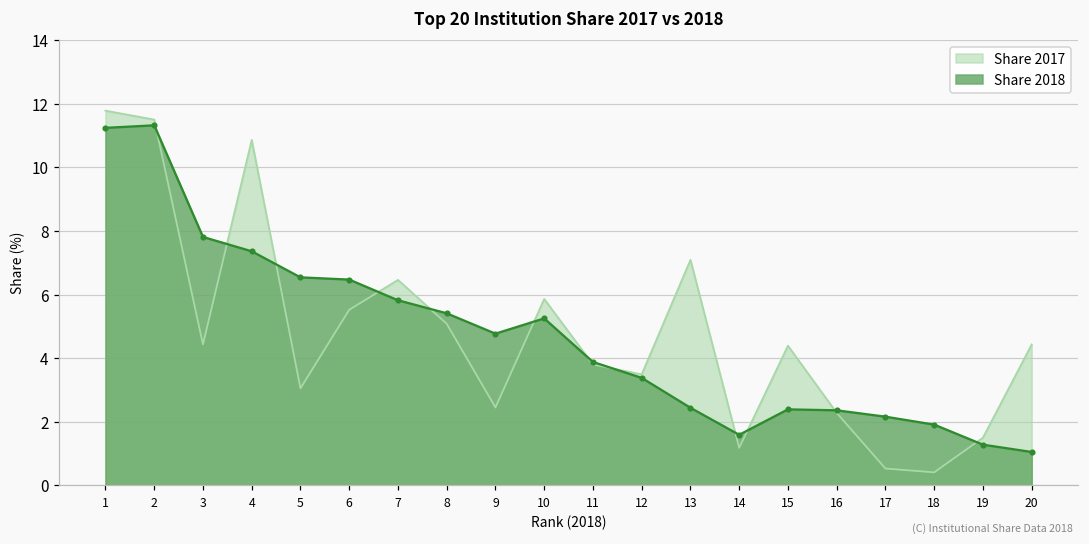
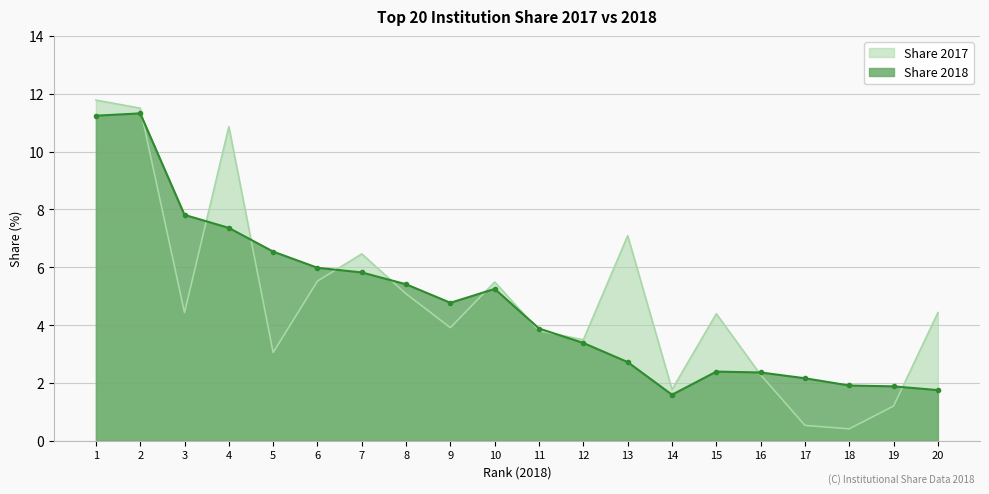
Share 2018, 6: 6.5 -> 6.0
Share 2017, 9: 2.5 -> 3.9
Share 2017, 10: 5.9 -> 5.5
Share 2018, 13: 2.4 -> 2.7
Share 2017, 14: 1.2 -> 1.8
Share 2017, 19: 1.5 -> 1.2
Share 2018, 19: 1.3 -> 1.9
Share 2018, 20: 1.1 -> 1.8
